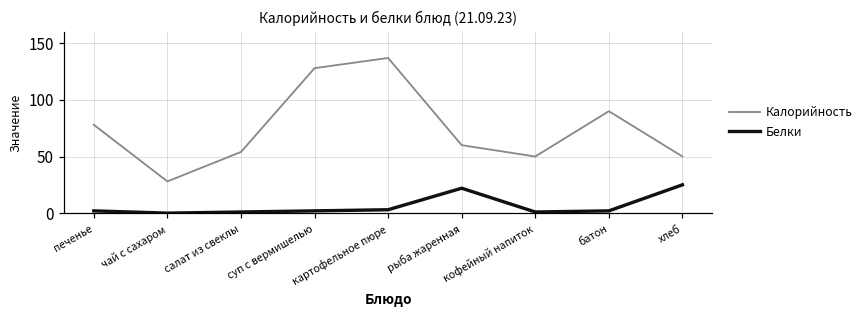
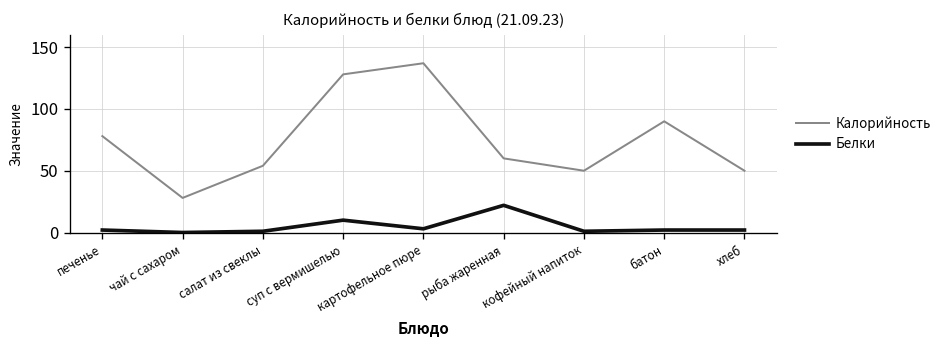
Белки, суп с вермишелью: 2 -> 10
Белки, хлеб: 25 -> 2
